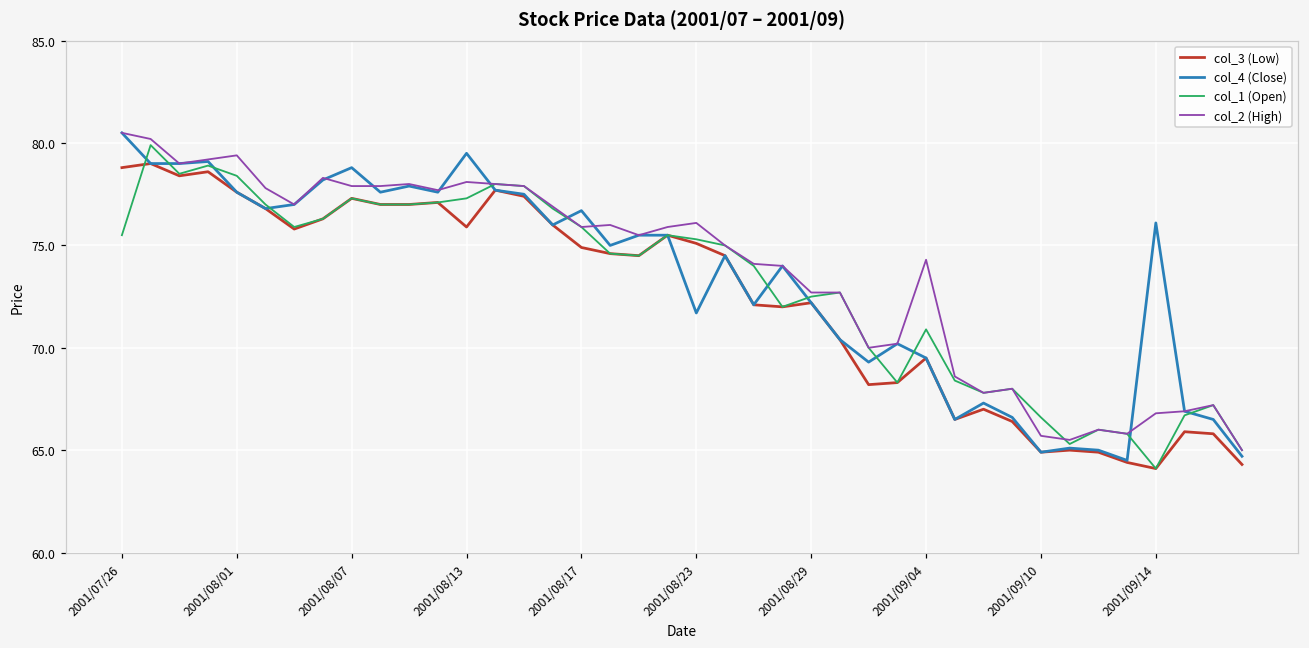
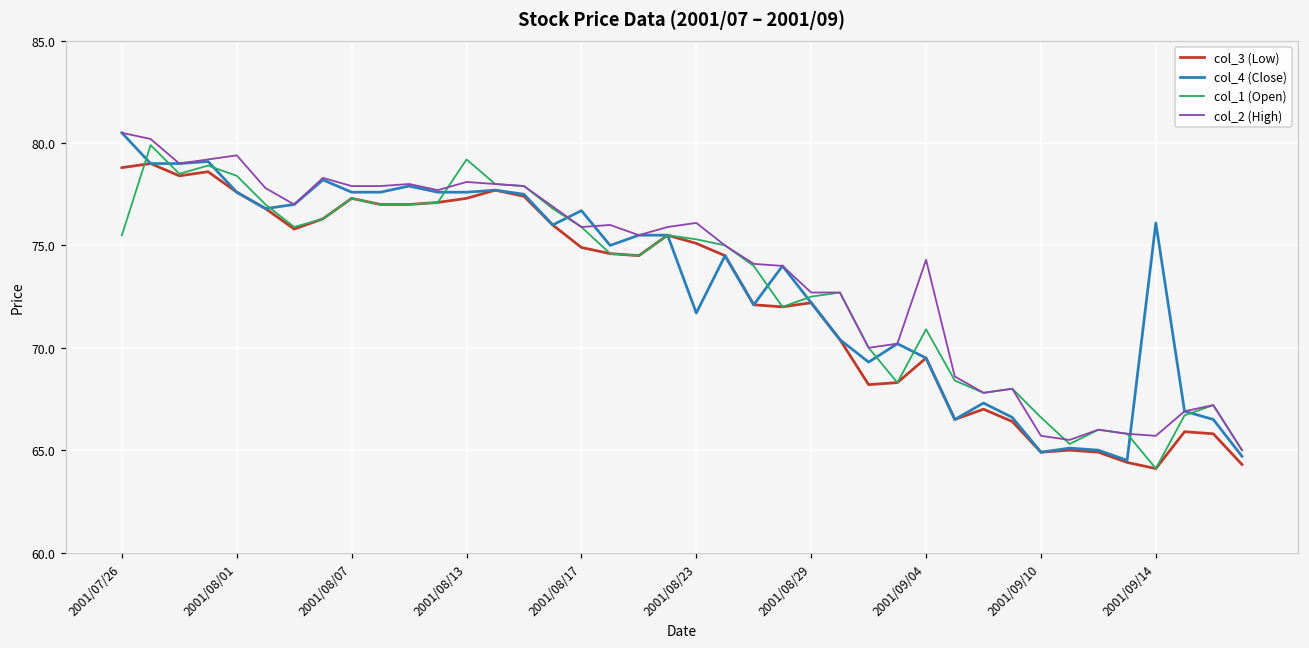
col_4 (Close), 2001/08/07: 78.8 -> 77.6
col_3 (Low), 2001/08/13: 75.9 -> 77.3
col_4 (Close), 2001/08/13: 79.5 -> 77.6
col_1 (Open), 2001/08/13: 77.3 -> 79.2
col_2 (High), 2001/09/14: 66.8 -> 65.7
